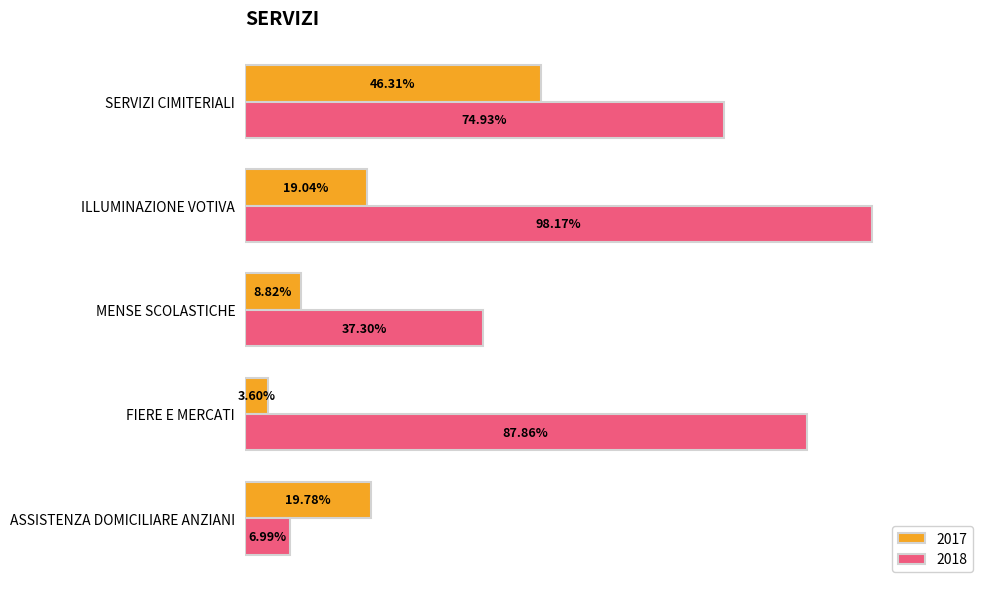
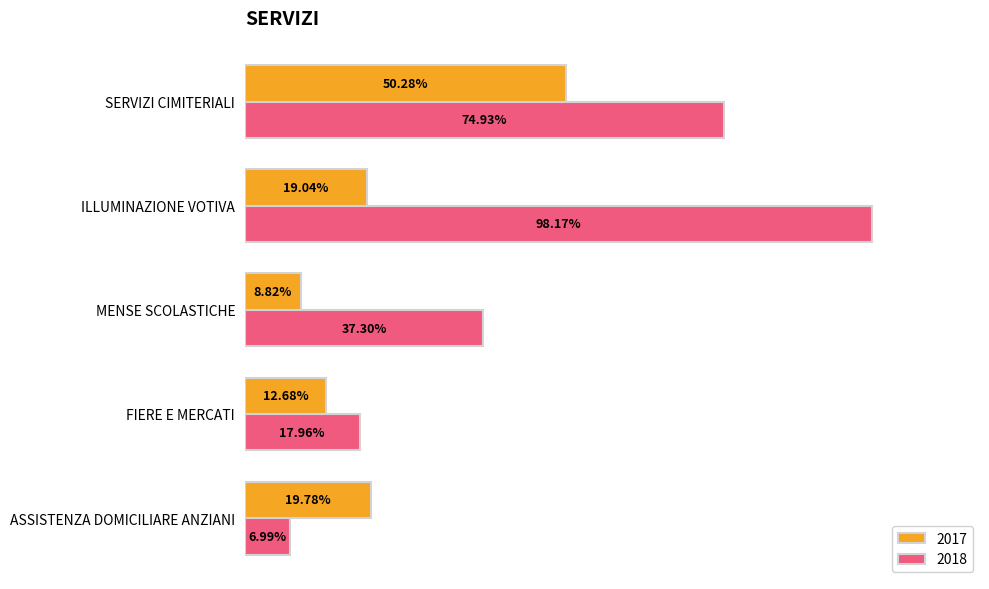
2017, SERVIZI CIMITERIALI: 46.31% -> 50.28%
2017, FIERE E MERCATI: 3.60% -> 12.68%
2018, FIERE E MERCATI: 87.86% -> 17.96%
